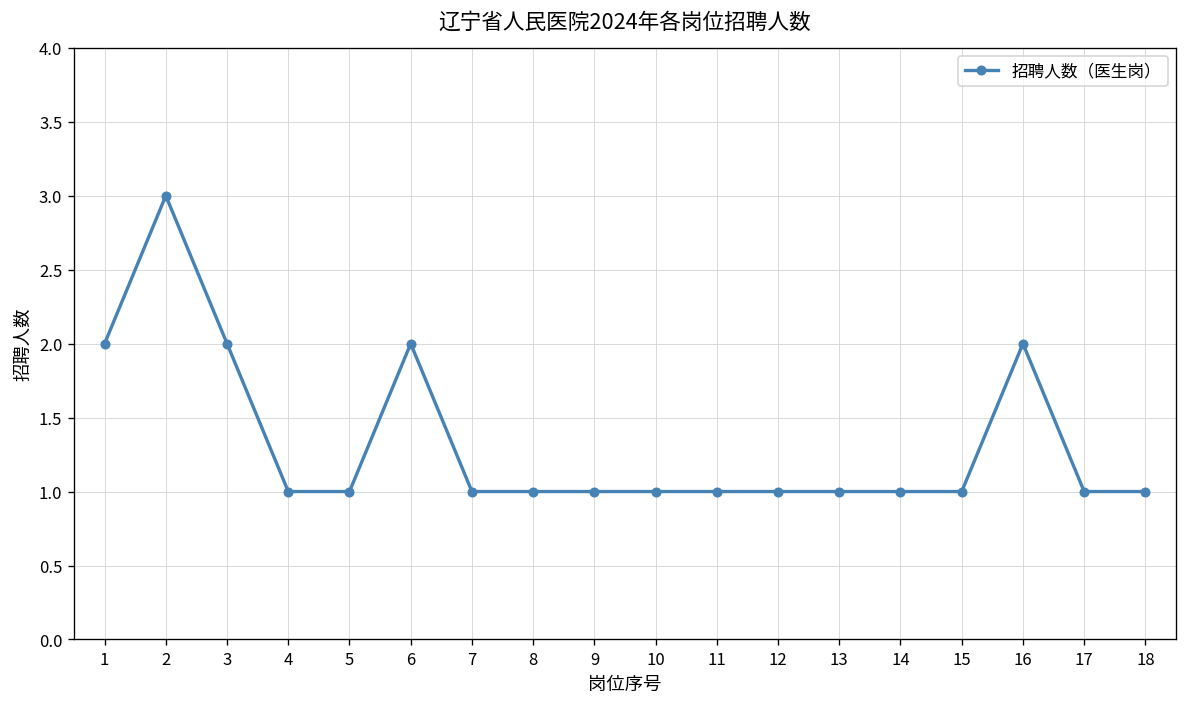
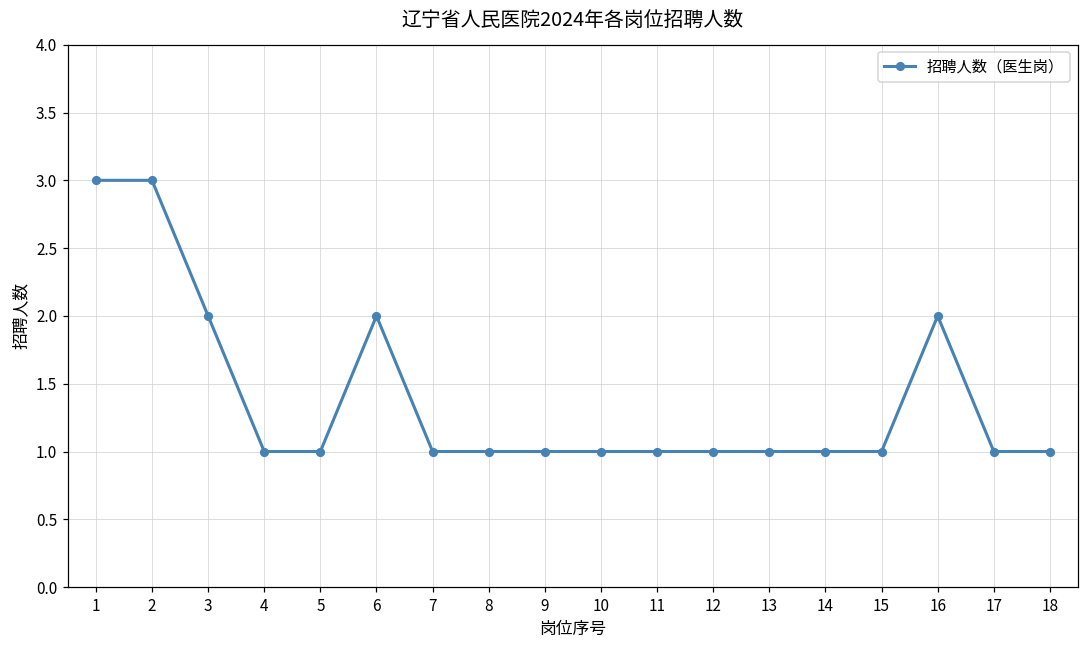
1: 2 -> 3
